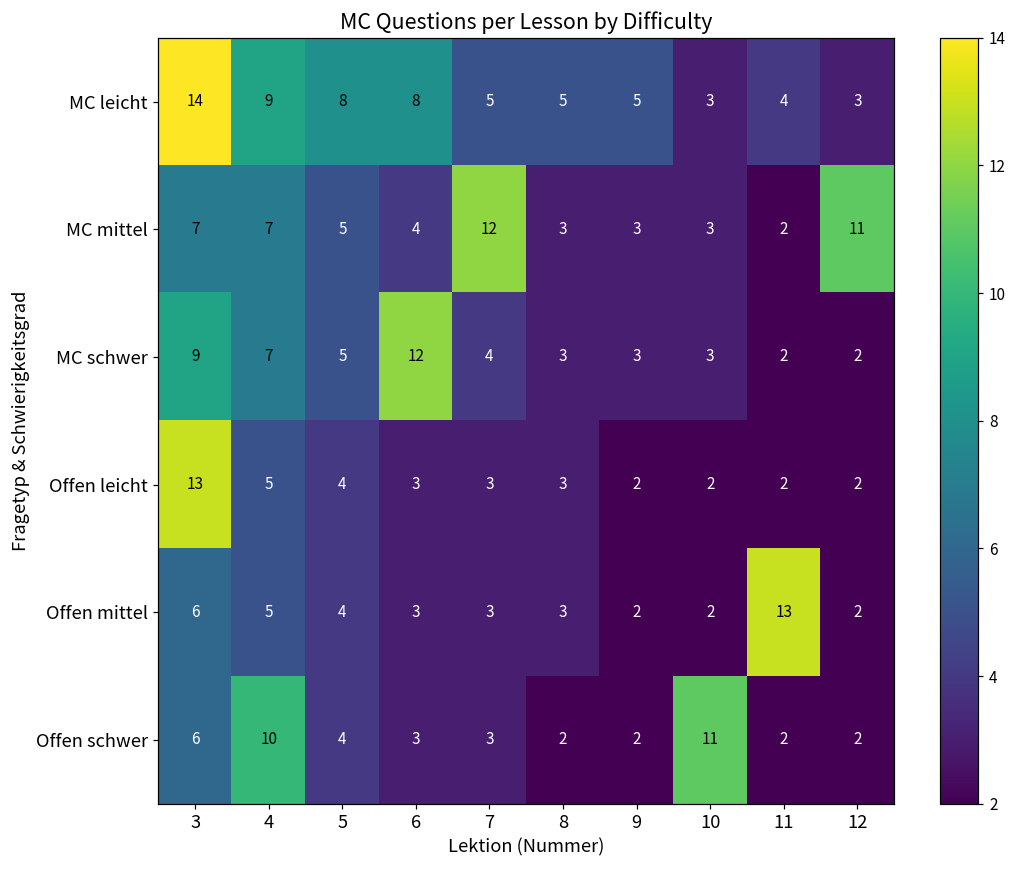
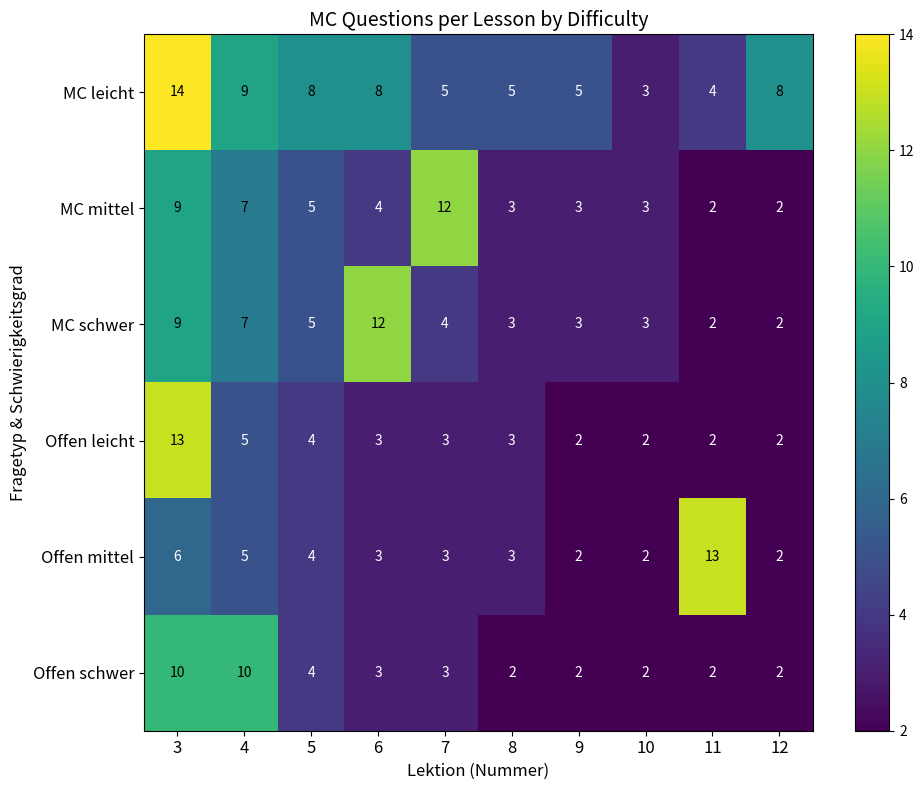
MC leicht, 12: 3 -> 8
MC mittel, 3: 7 -> 9
MC mittel, 12: 11 -> 2
Offen schwer, 3: 6 -> 10
Offen schwer, 10: 11 -> 2
